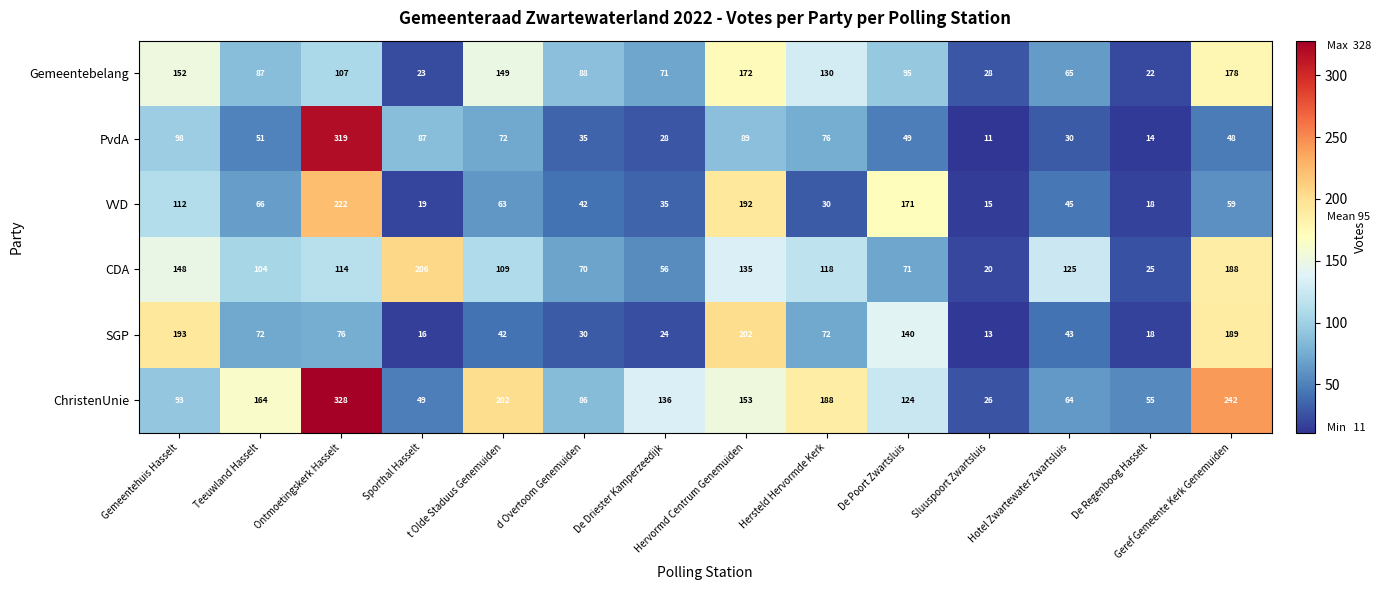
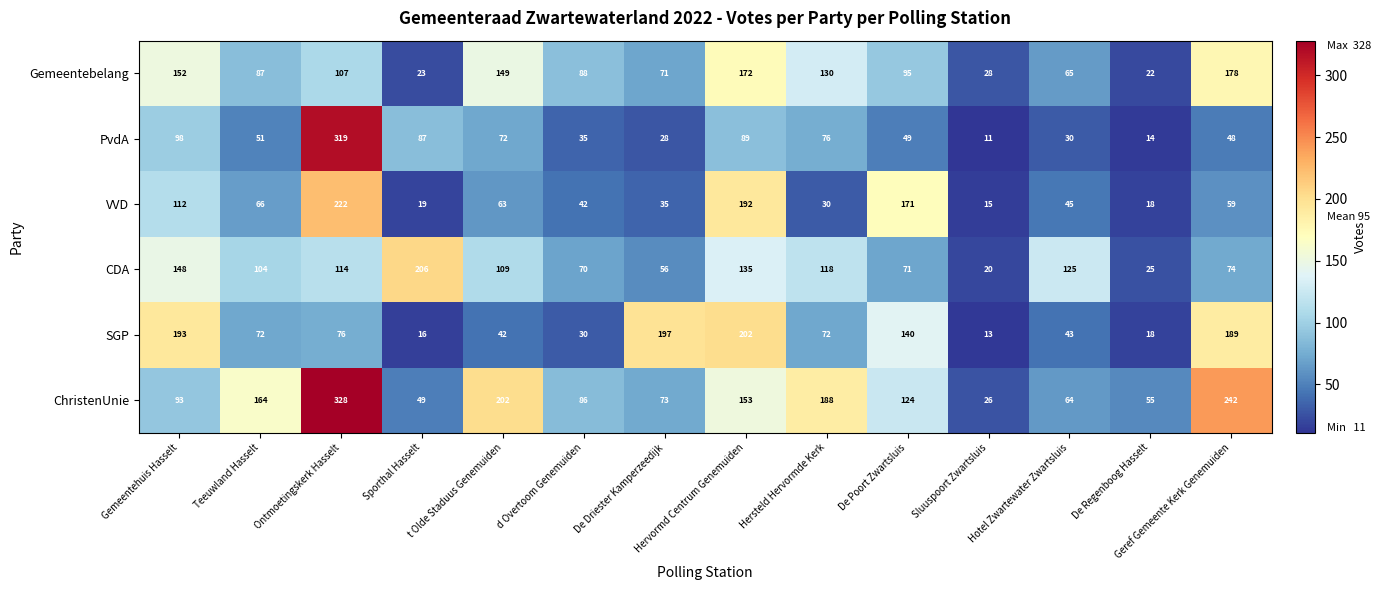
CDA, Geref Gemeente Kerk Genemuiden: 188 -> 74
SGP, De Driester Kamperzeedijk: 24 -> 197
ChristenUnie, De Driester Kamperzeedijk: 136 -> 73
